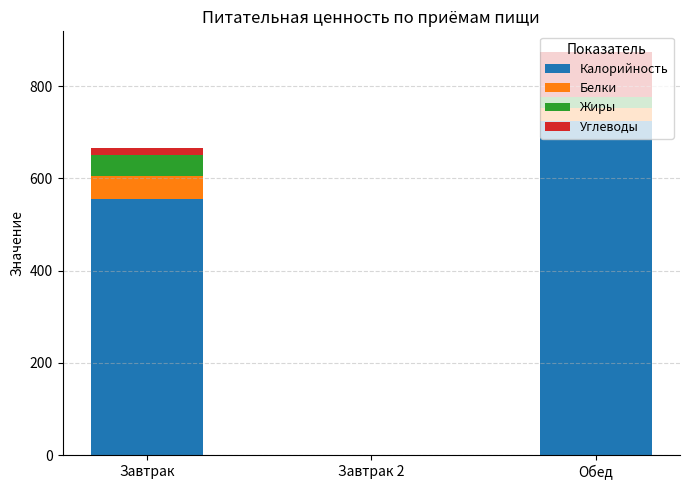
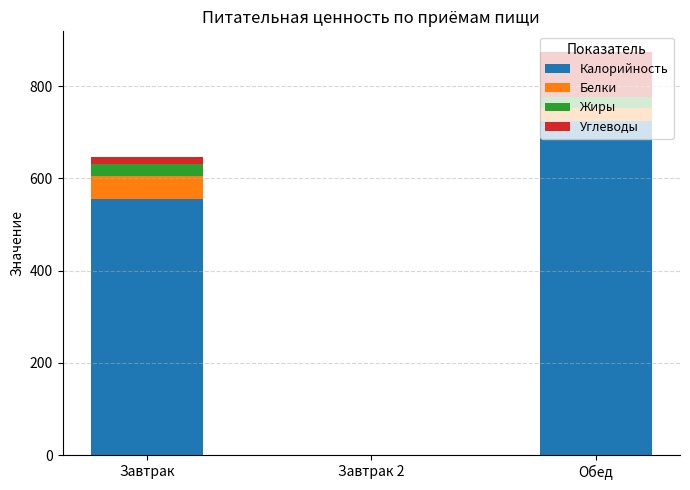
Жиры, Завтрак: 40 -> 30
